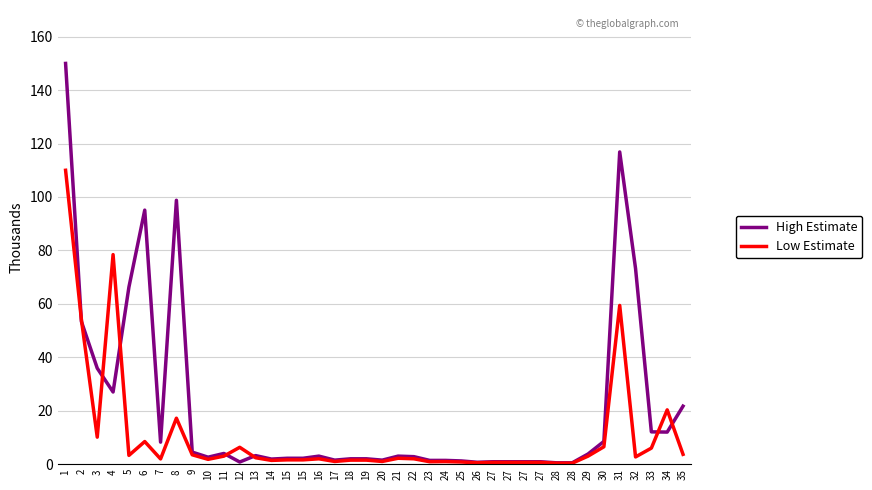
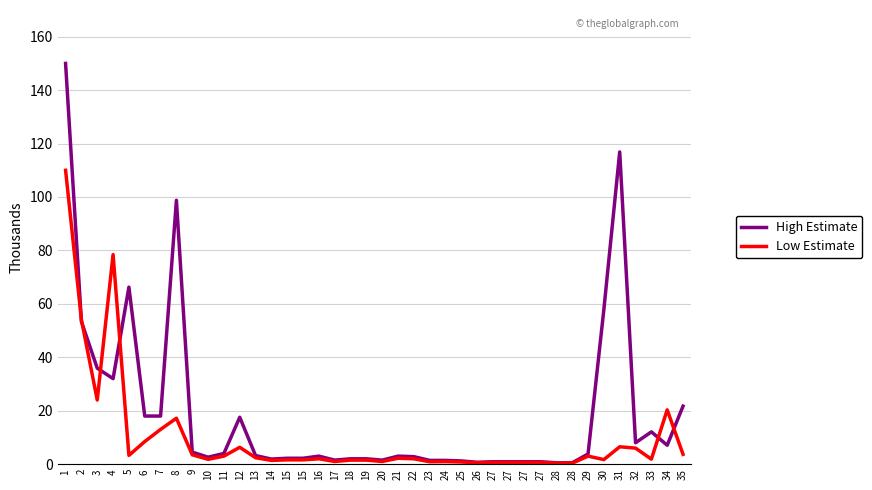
Low Estimate, 3: 10 -> 24
High Estimate, 4: 27 -> 32
High Estimate, 6: 95 -> 18
High Estimate, 7: 8 -> 18
Low Estimate, 7: 2 -> 13
High Estimate, 12: 1 -> 18
High Estimate, 30: 9 -> 58
Low Estimate, 30: 7 -> 2
Low Estimate, 31: 59 -> 7
High Estimate, 32: 73 -> 8
Low Estimate, 32: 3 -> 6
Low Estimate, 33: 6 -> 2
High Estimate, 34: 12 -> 7
